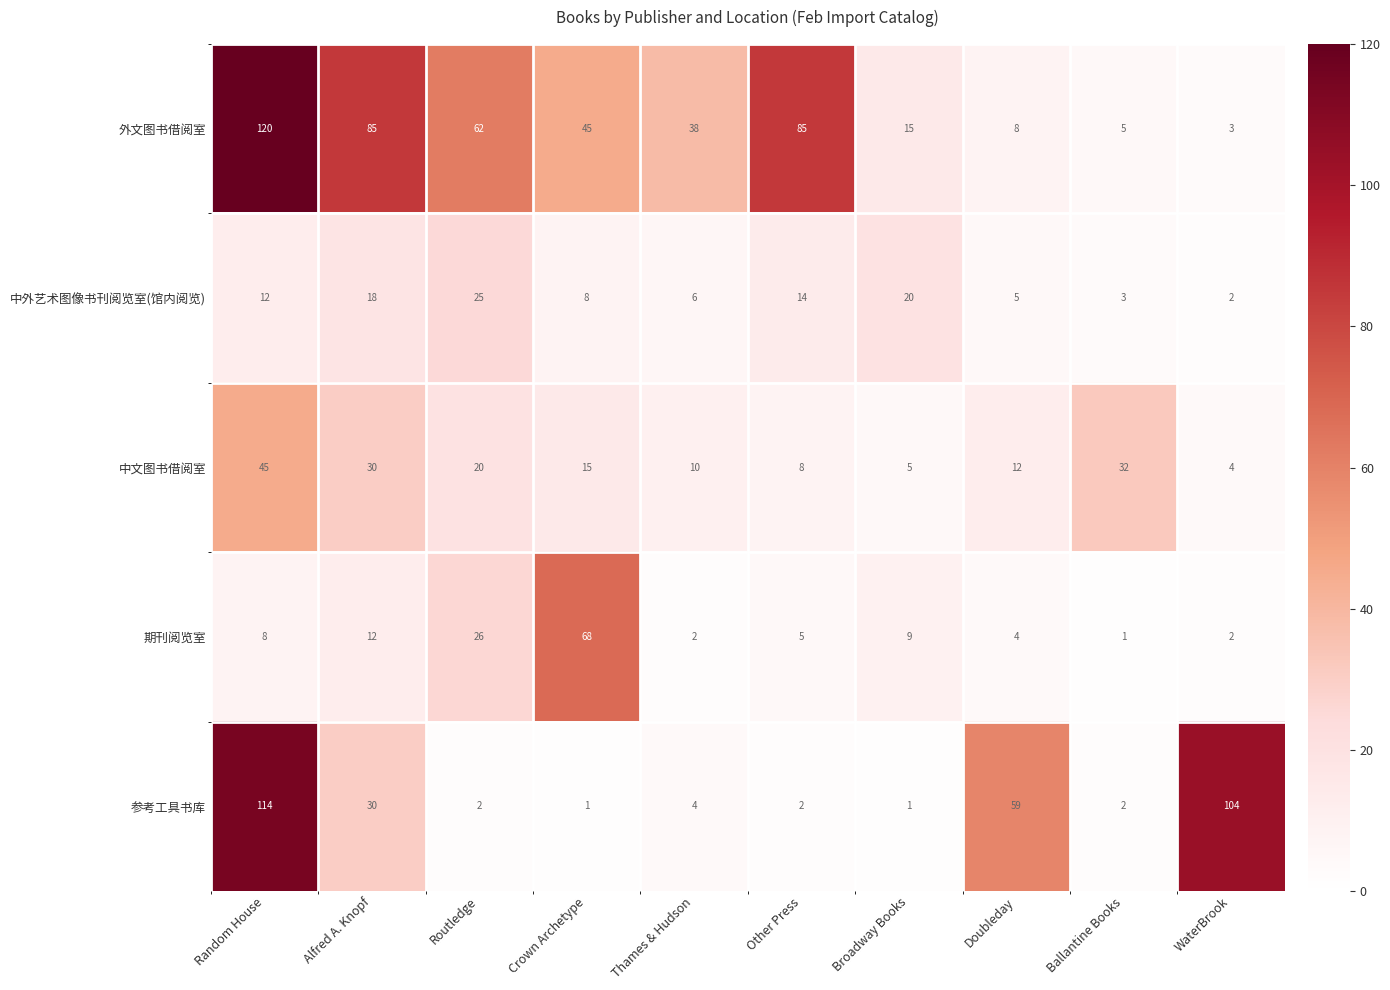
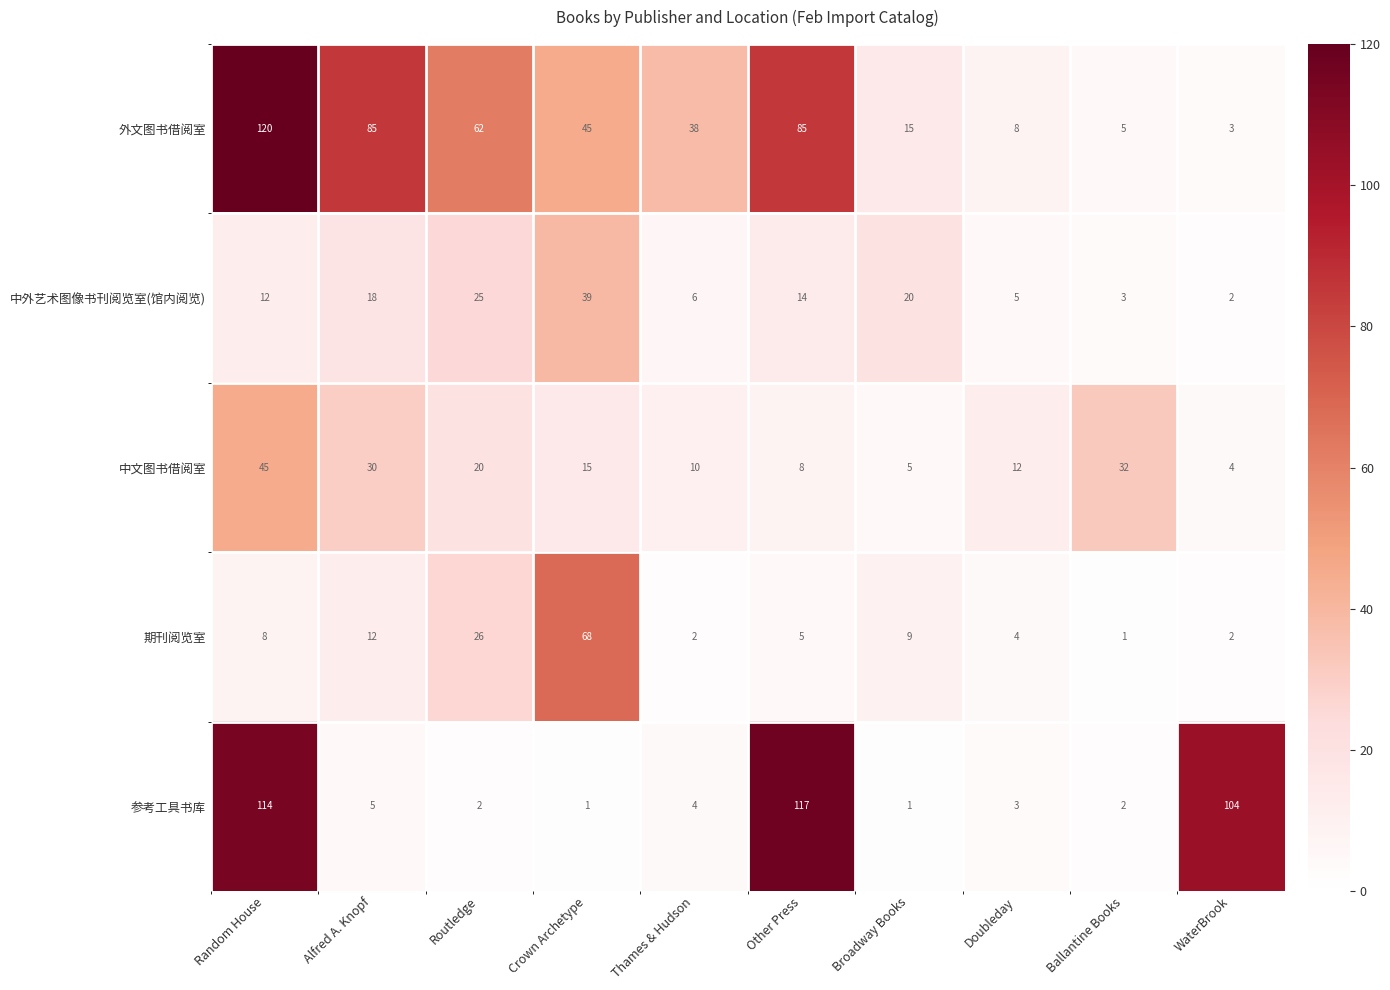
中外艺术图像书刊阅览室(馆内阅览), Crown Archetype: 8 -> 39
参考工具书库, Alfred A. Knopf: 30 -> 5
参考工具书库, Other Press: 2 -> 117
参考工具书库, Doubleday: 59 -> 3
